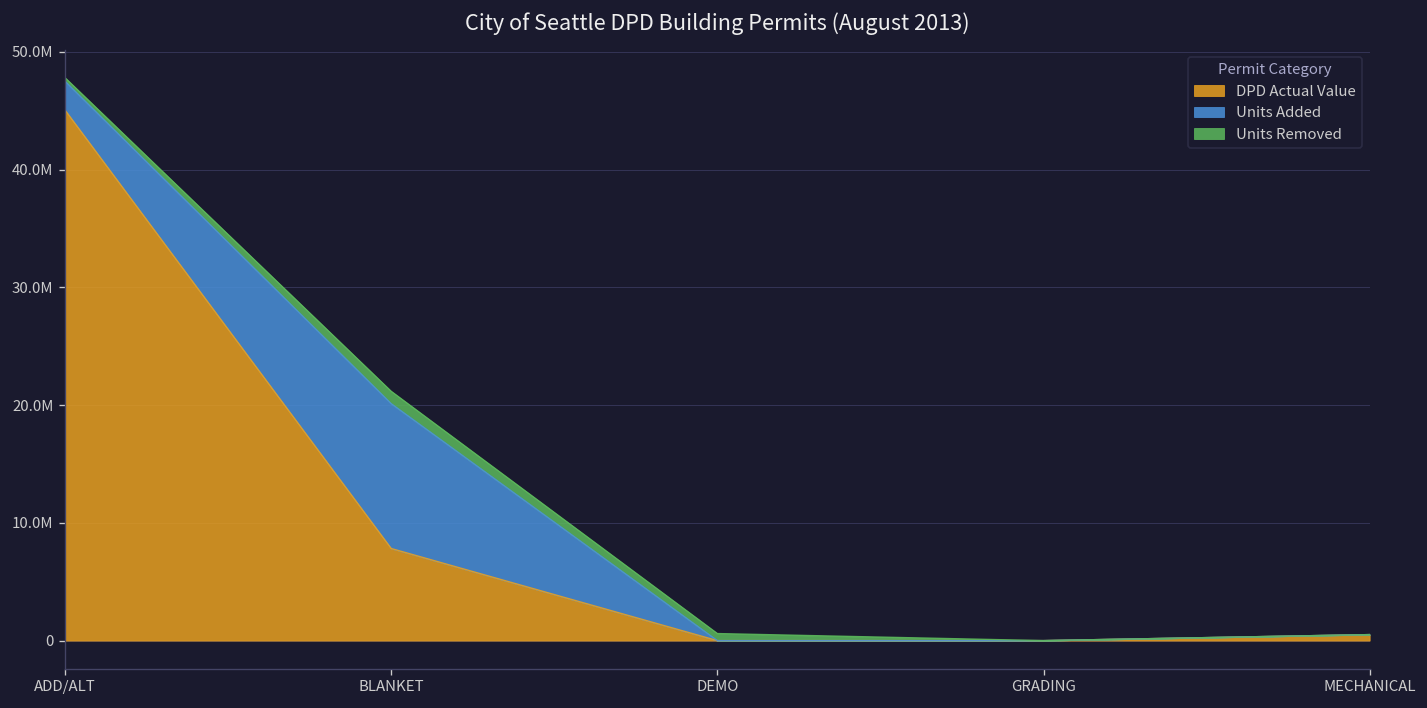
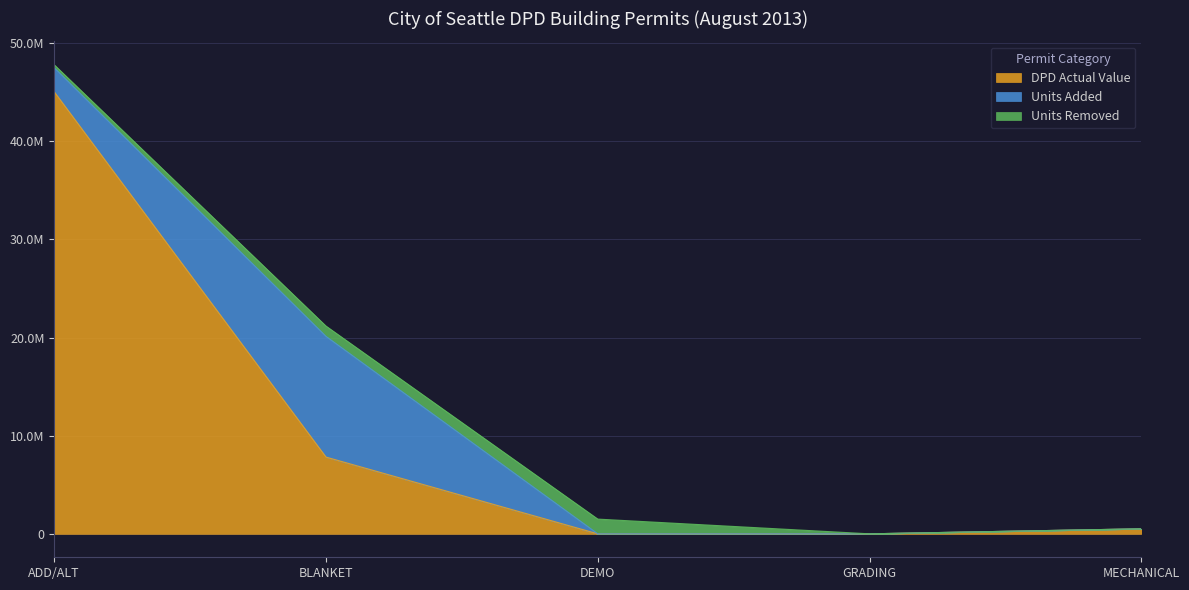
Units Removed, DEMO: 1000000 -> 2000000
